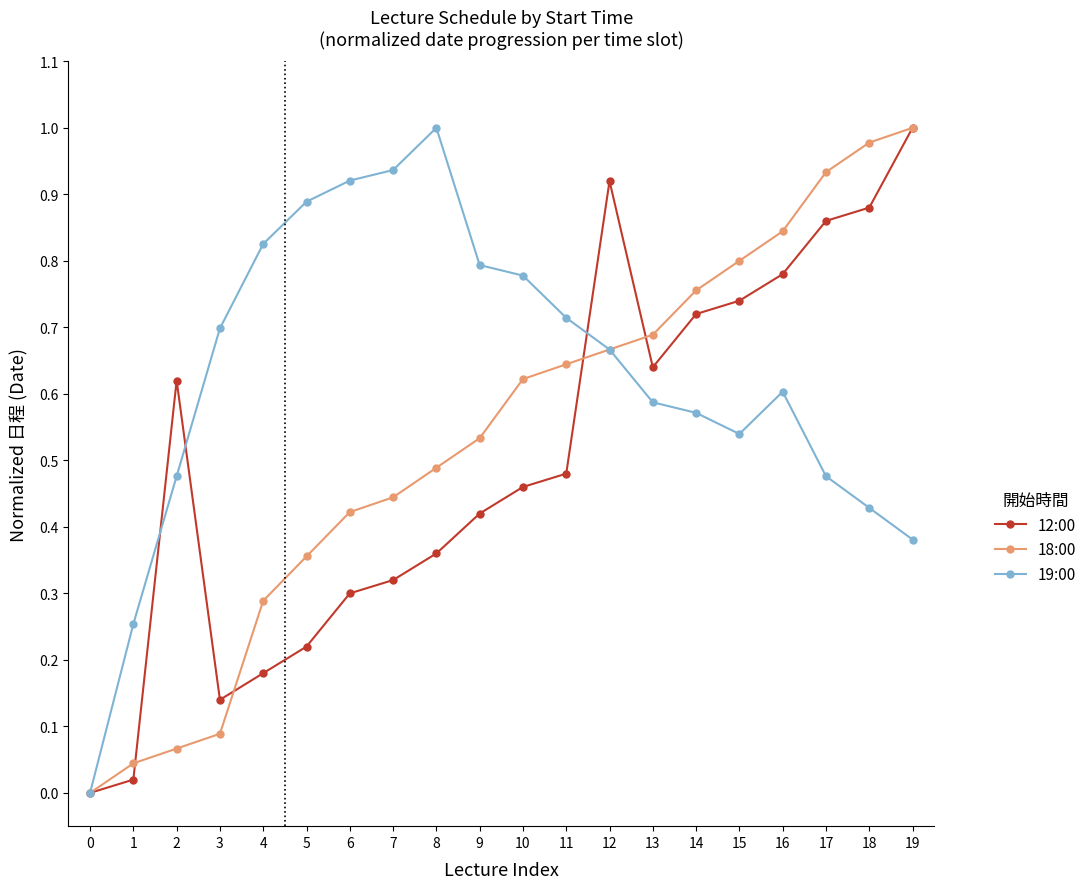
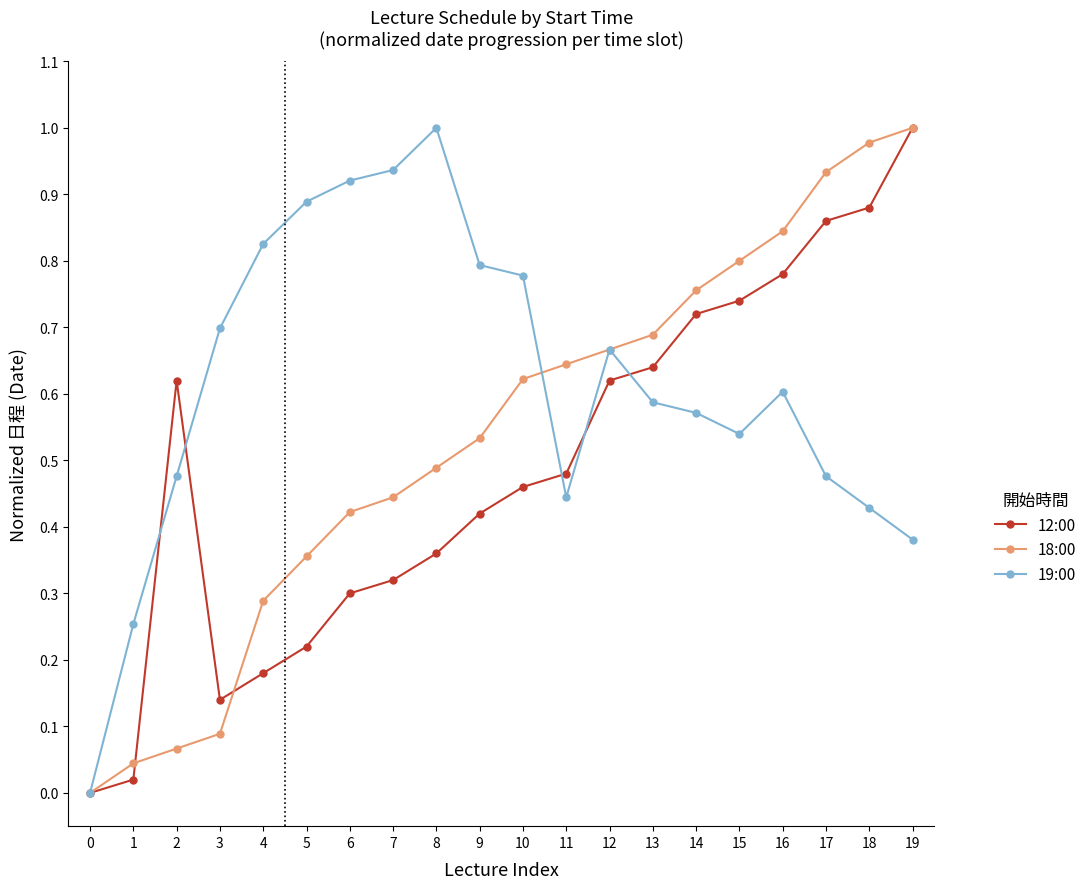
19:00, 11: 0.71 -> 0.44
12:00, 12: 0.92 -> 0.62
